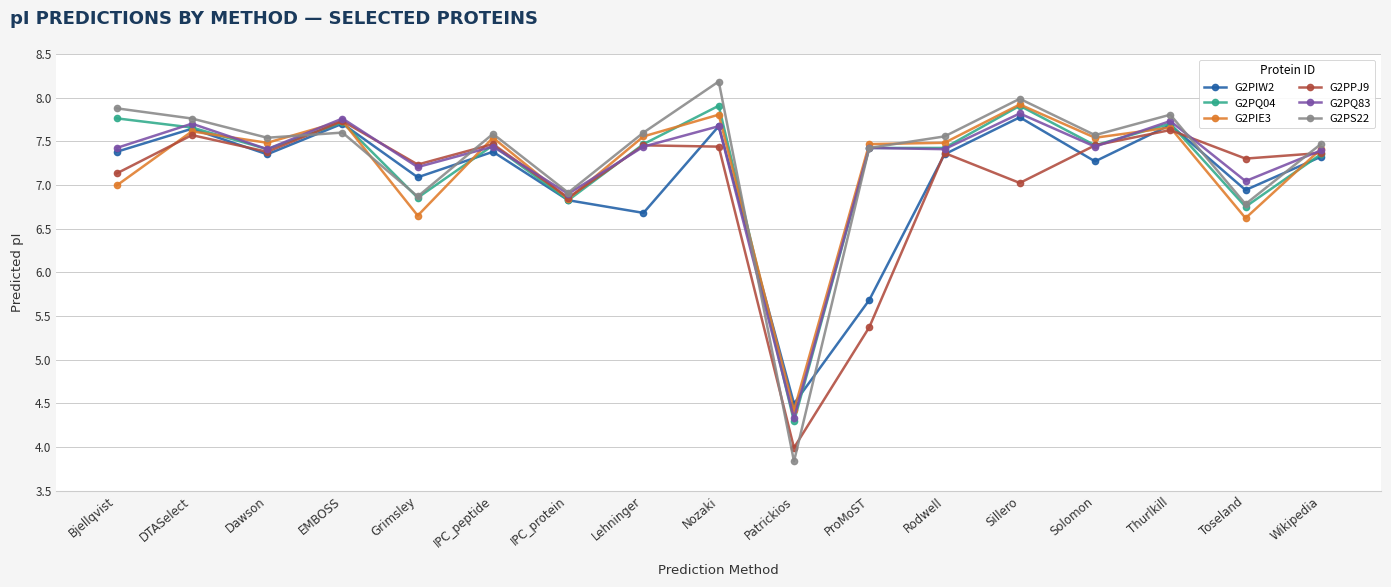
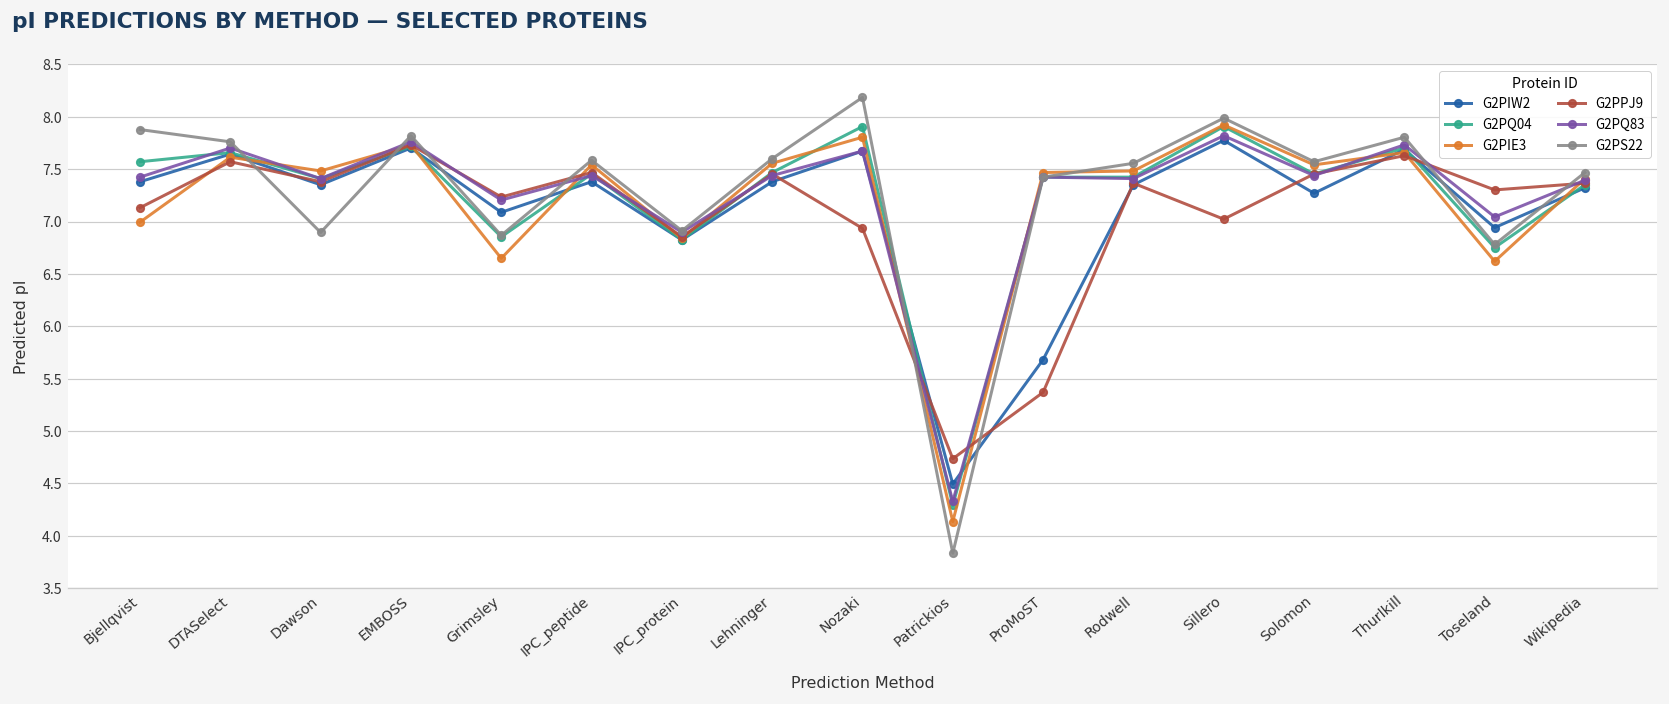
G2PQ04, Bjellqvist: 7.8 -> 7.6
G2PS22, Dawson: 7.5 -> 6.9
G2PS22, EMBOSS: 7.6 -> 7.8
G2PIW2, Lehninger: 6.7 -> 7.4
G2PPJ9, Nozaki: 7.4 -> 6.9
G2PIE3, Patrickios: 4.4 -> 4.1
G2PPJ9, Patrickios: 4.0 -> 4.7
